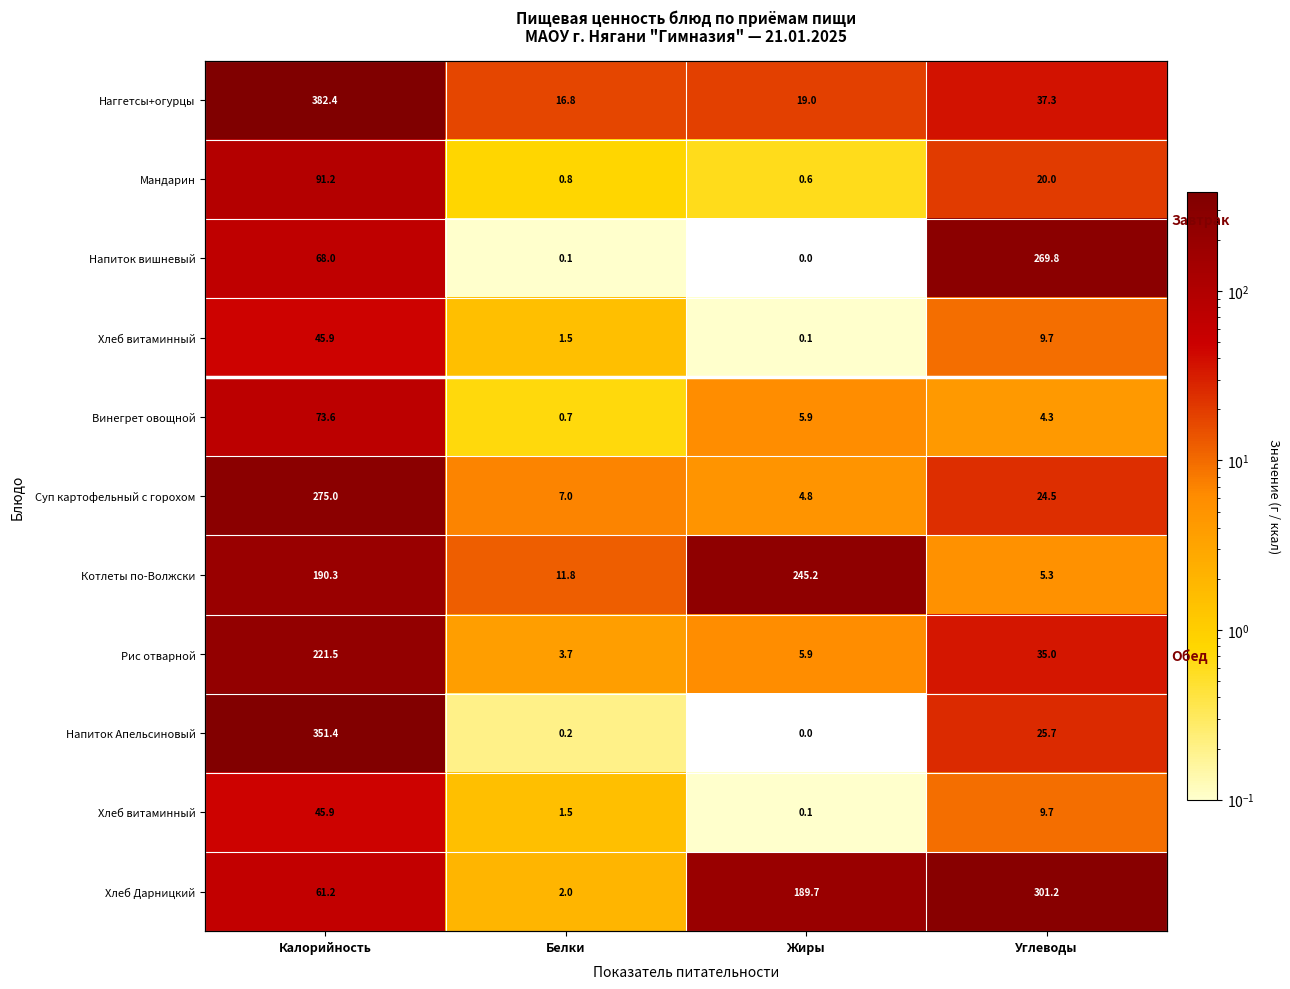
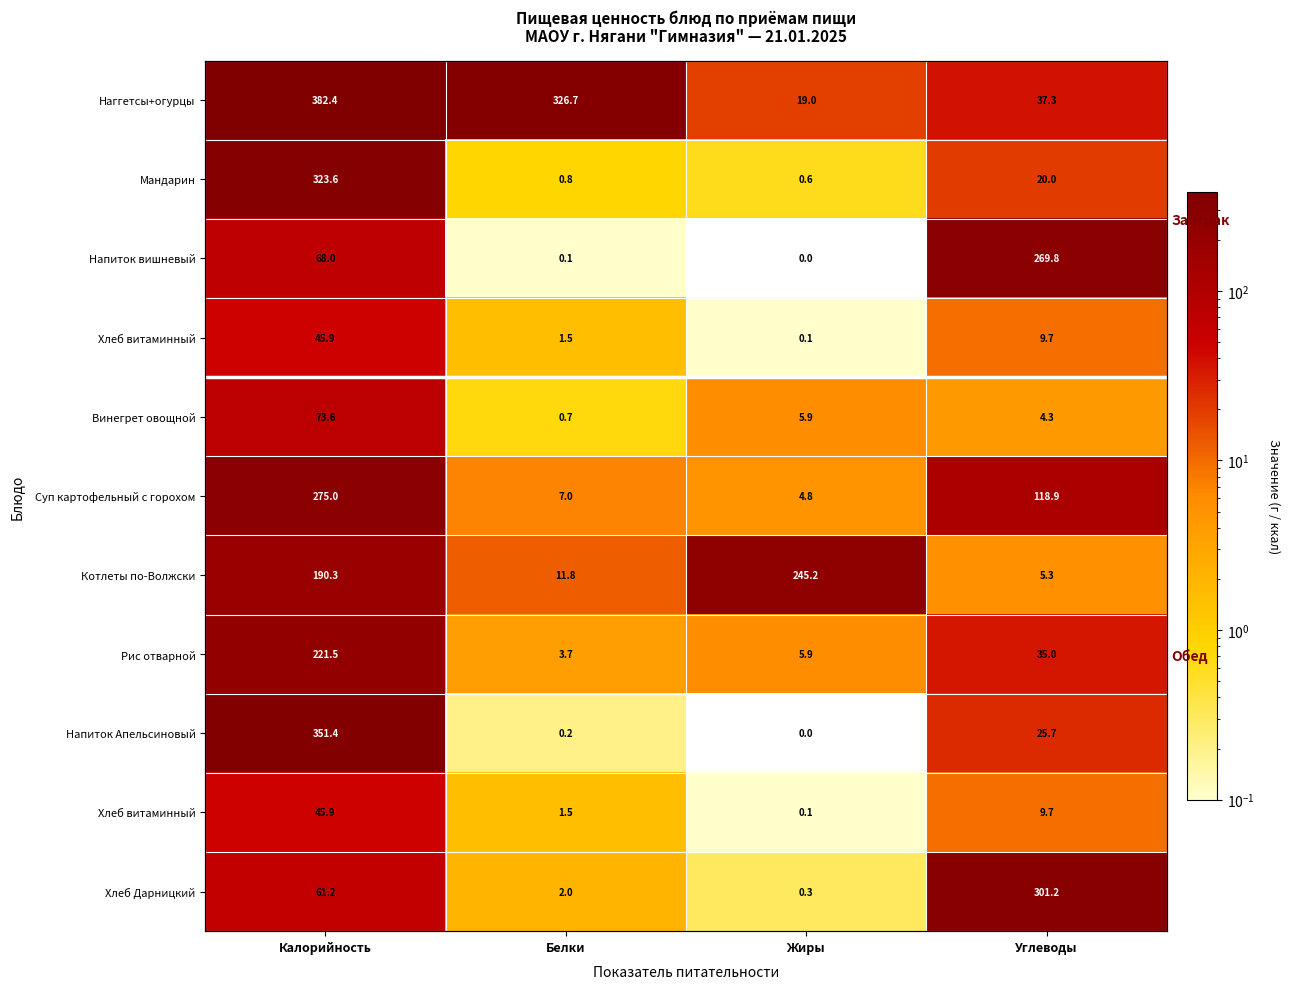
Наггетсы+огурцы, Белки: 16.8 -> 326.7
Мандарин, Калорийность: 91.2 -> 323.6
Суп картофельный с горохом, Углеводы: 24.5 -> 118.9
Хлеб Дарницкий, Жиры: 189.7 -> 0.3
